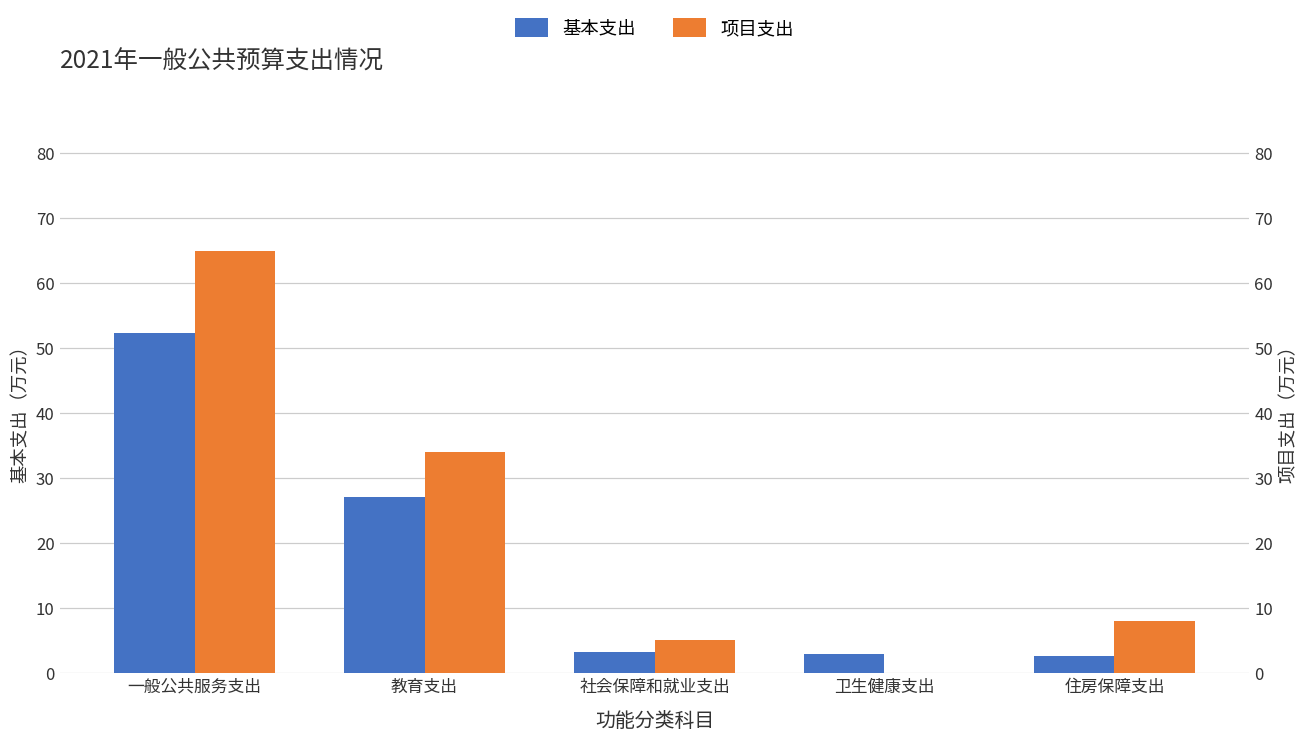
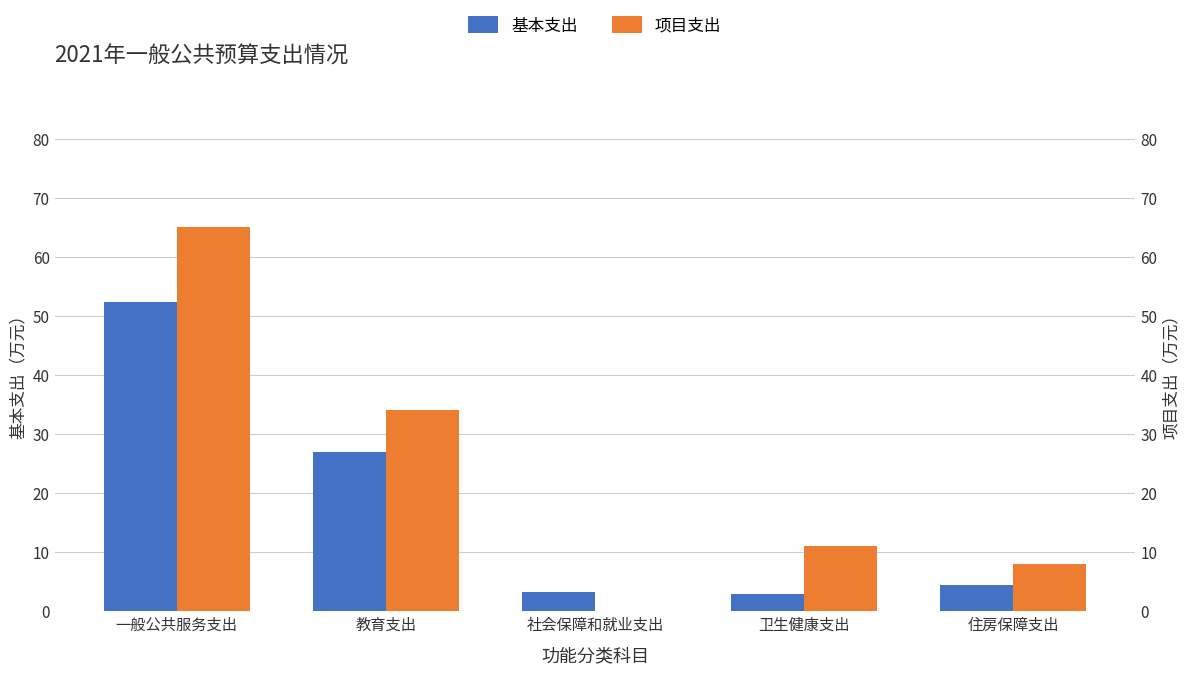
项目支出, 社会保障和就业支出: 5 -> 0
项目支出, 卫生健康支出: 0 -> 11
基本支出, 住房保障支出: 3 -> 4
